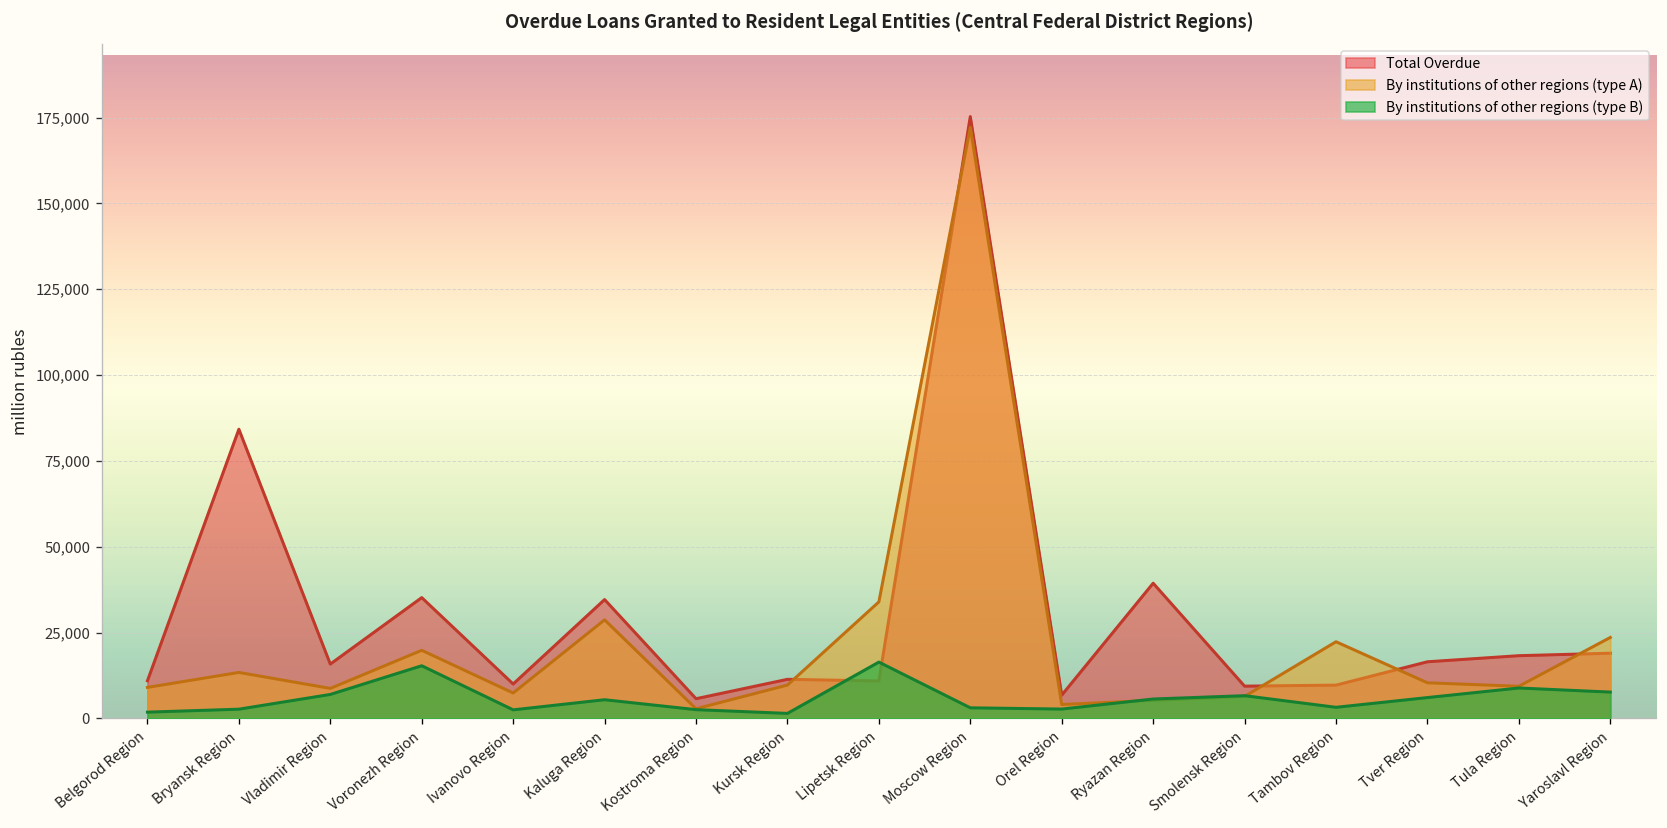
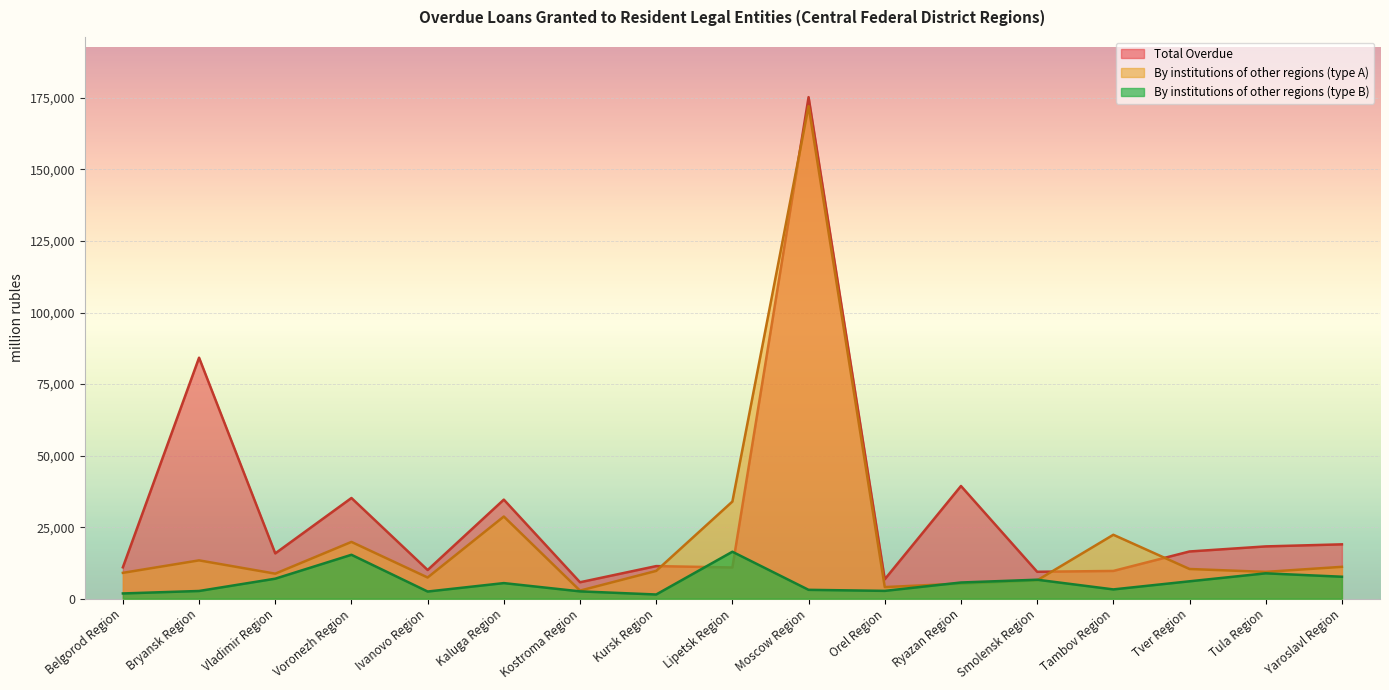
By institutions of other regions (type A), Yaroslavl Region: 24,000 -> 11,000
